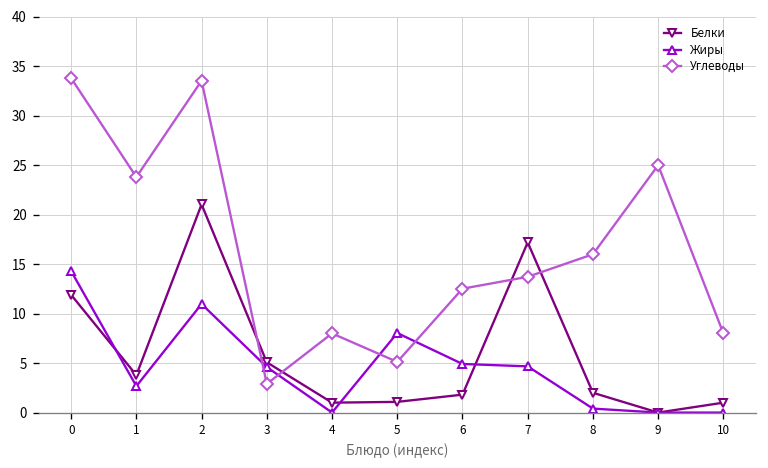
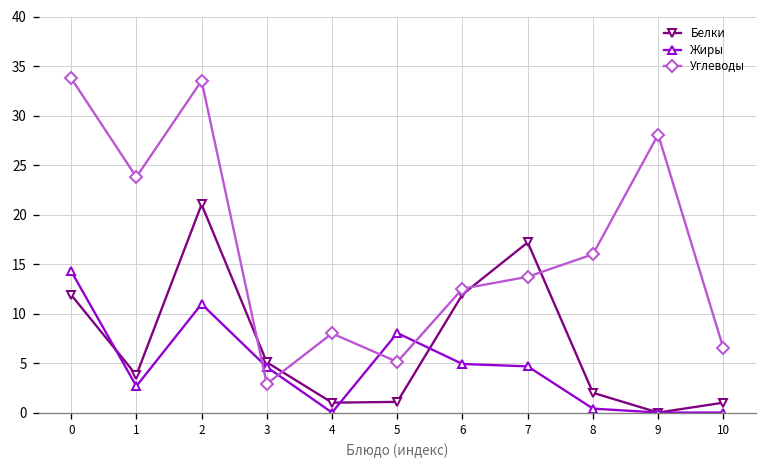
Белки, 6: 2 -> 12
Углеводы, 9: 25 -> 28
Углеводы, 10: 8 -> 7
